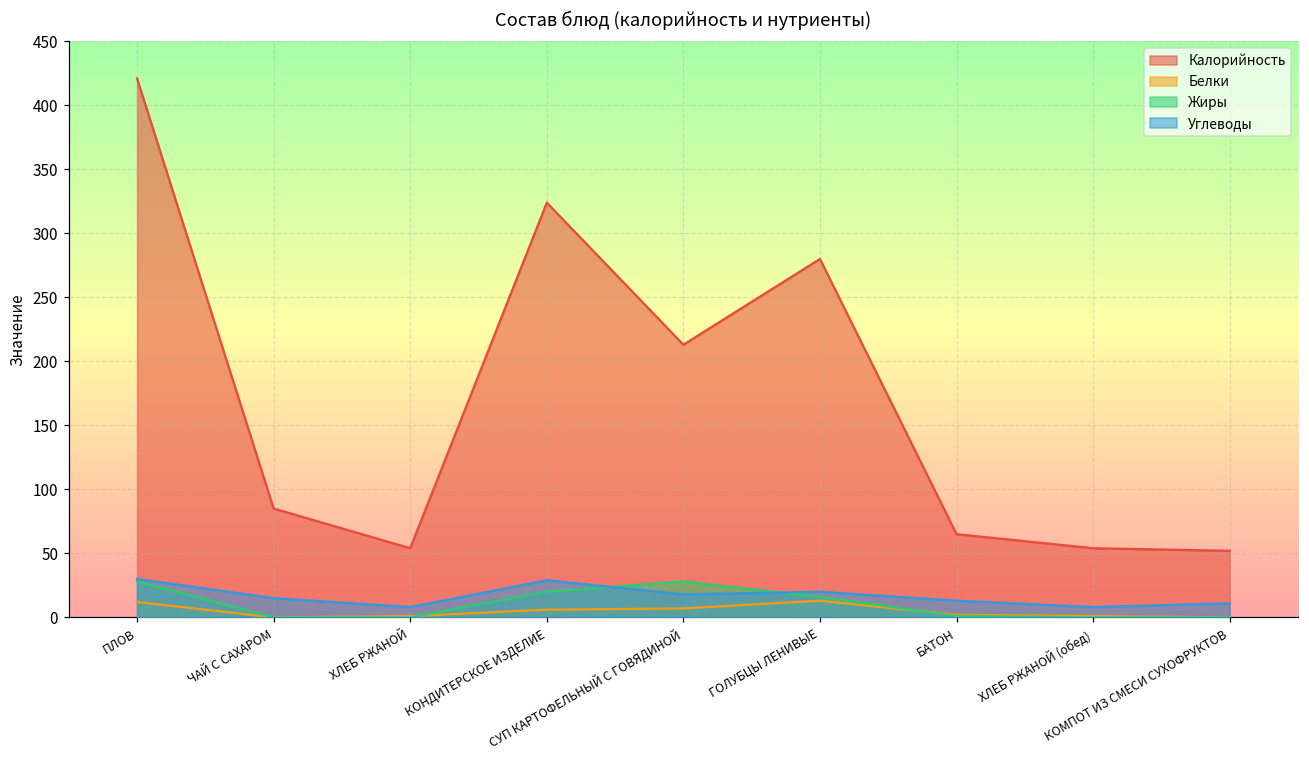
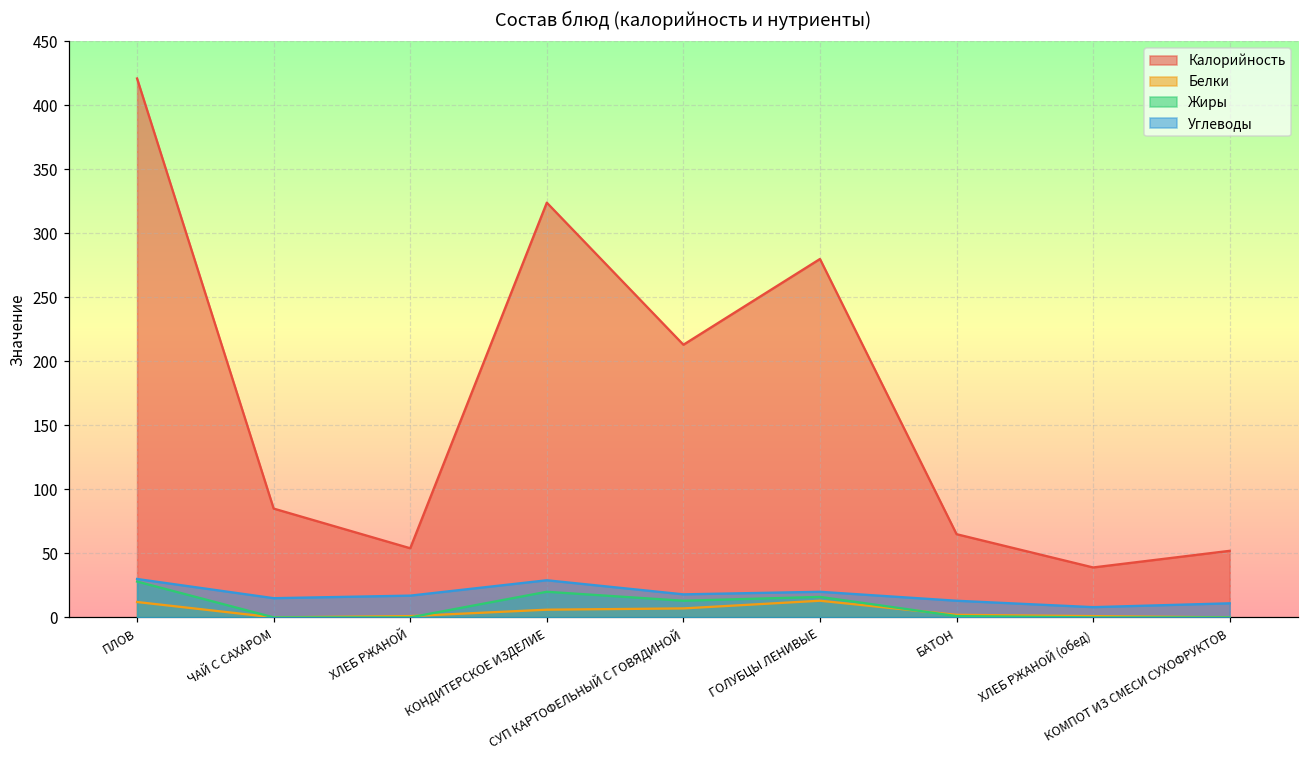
Углеводы, ХЛЕБ РЖАНОЙ: 8 -> 17
Жиры, СУП КАРТОФЕЛЬНЫЙ С ГОВЯДИНОЙ: 28 -> 13
Калорийность, ХЛЕБ РЖАНОЙ (обед): 54 -> 39
